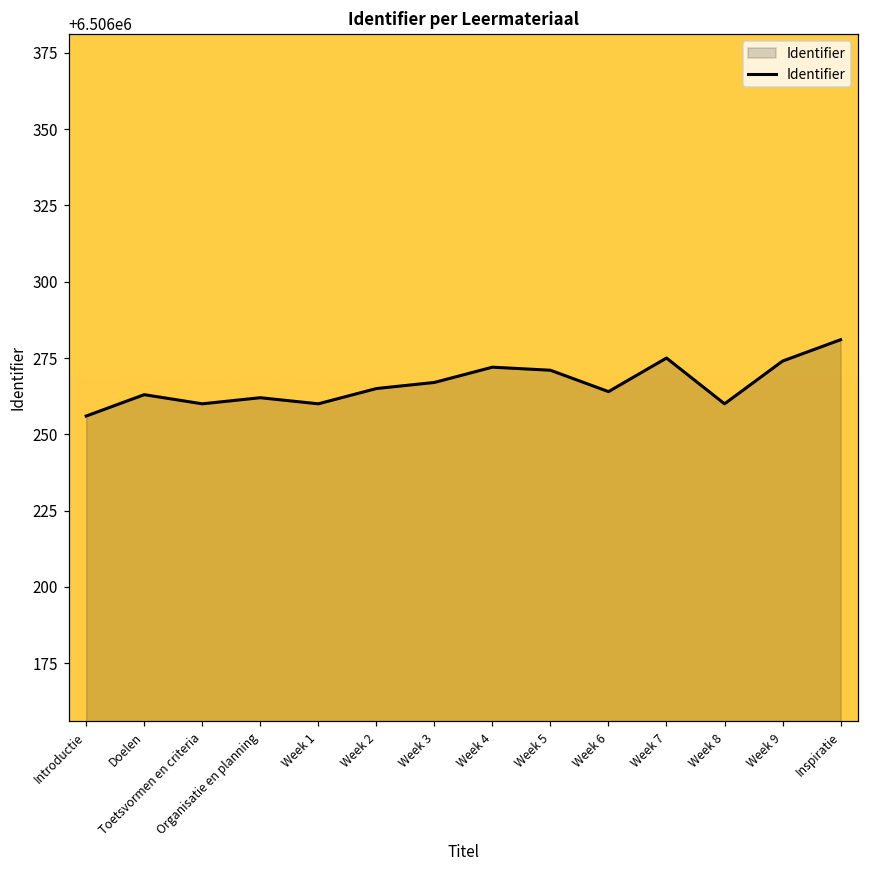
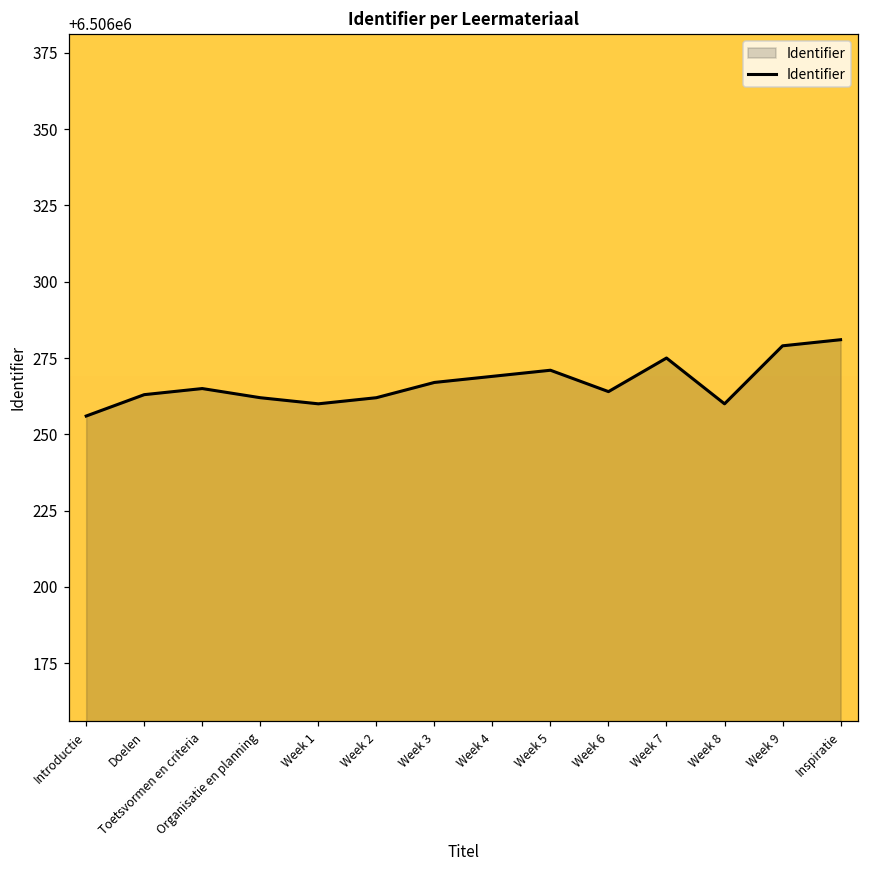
Toetsvormen en criteria: 6506260 -> 6506265
Week 2: 6506265 -> 6506262
Week 4: 6506272 -> 6506269
Week 9: 6506274 -> 6506279
